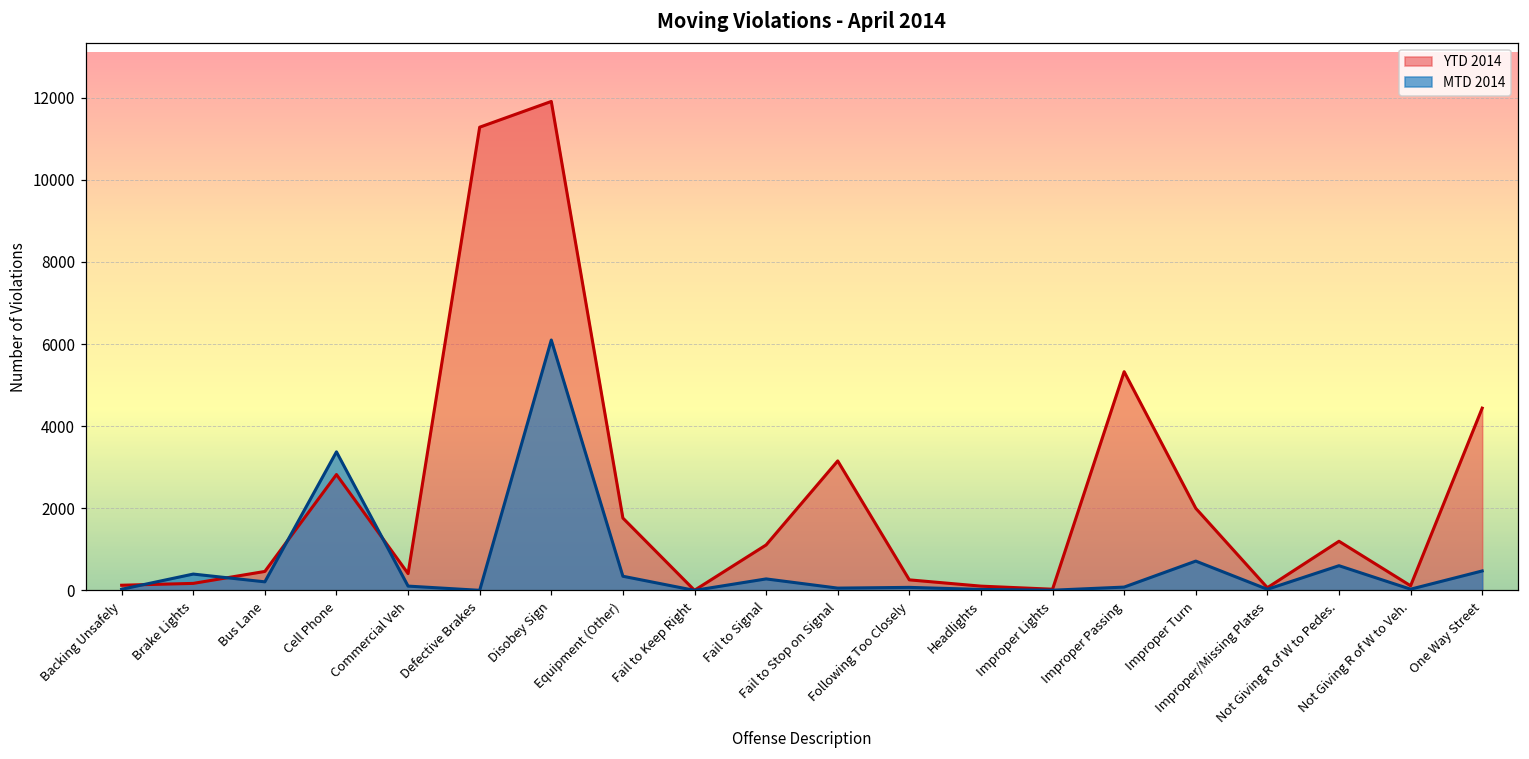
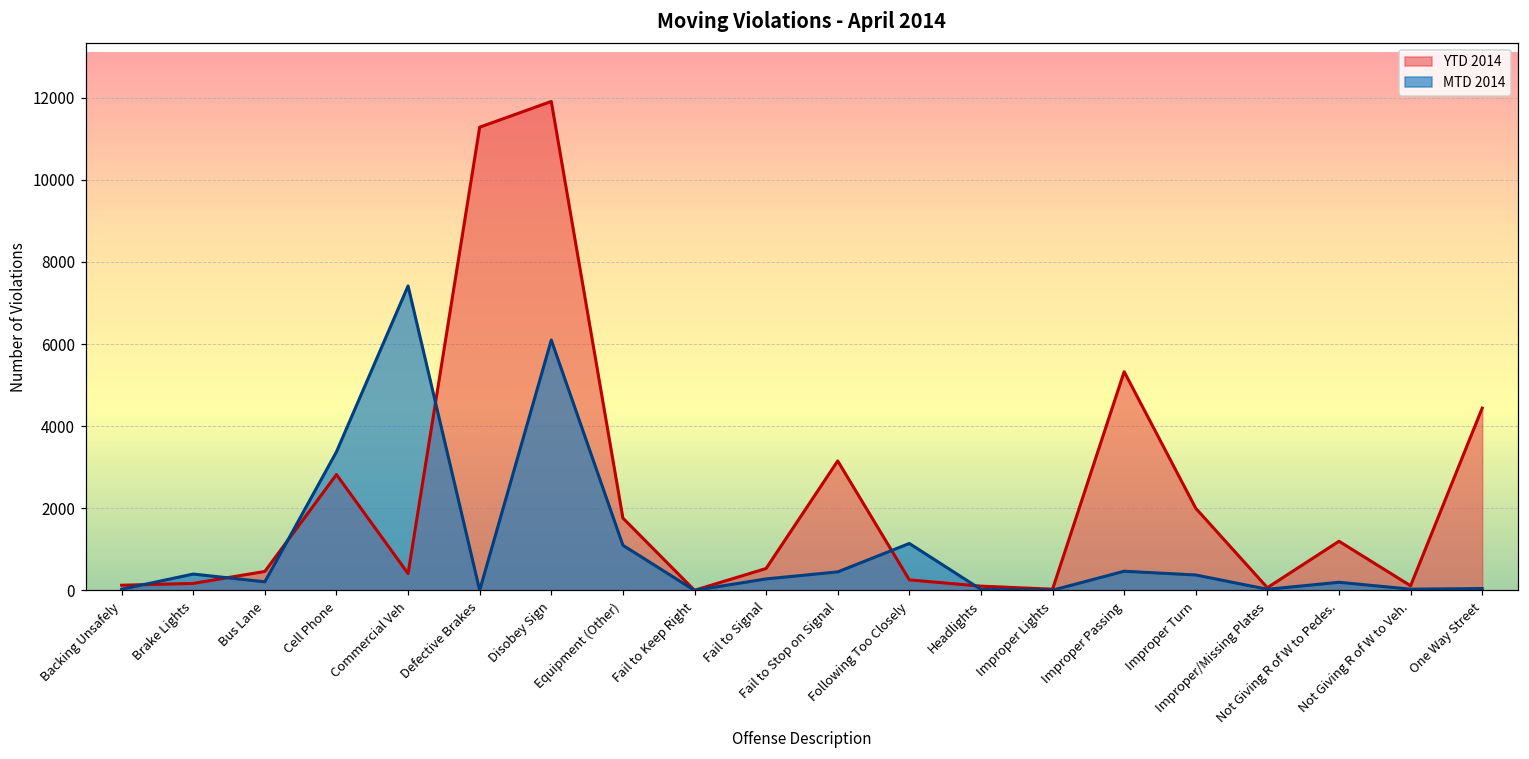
MTD 2014, Commercial Veh: 100 -> 7400
MTD 2014, Equipment (Other): 300 -> 1100
YTD 2014, Fail to Signal: 1100 -> 500
MTD 2014, Fail to Stop on Signal: 100 -> 500
MTD 2014, Following Too Closely: 100 -> 1100
MTD 2014, Improper Passing: 100 -> 500
MTD 2014, Improper Turn: 700 -> 400
MTD 2014, Not Giving R of W to Pedes.: 600 -> 200
MTD 2014, One Way Street: 500 -> 0
